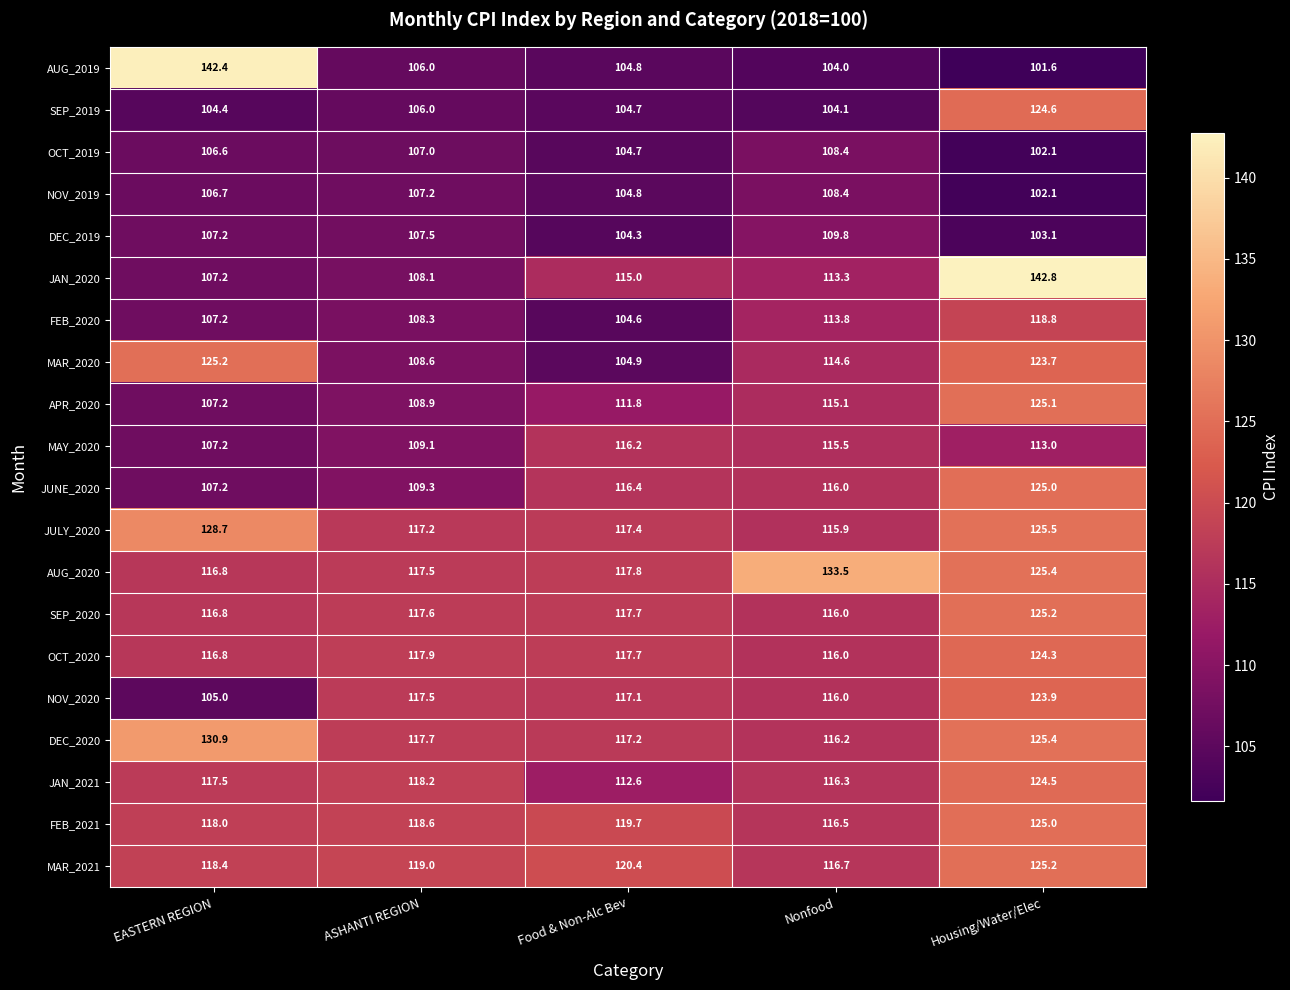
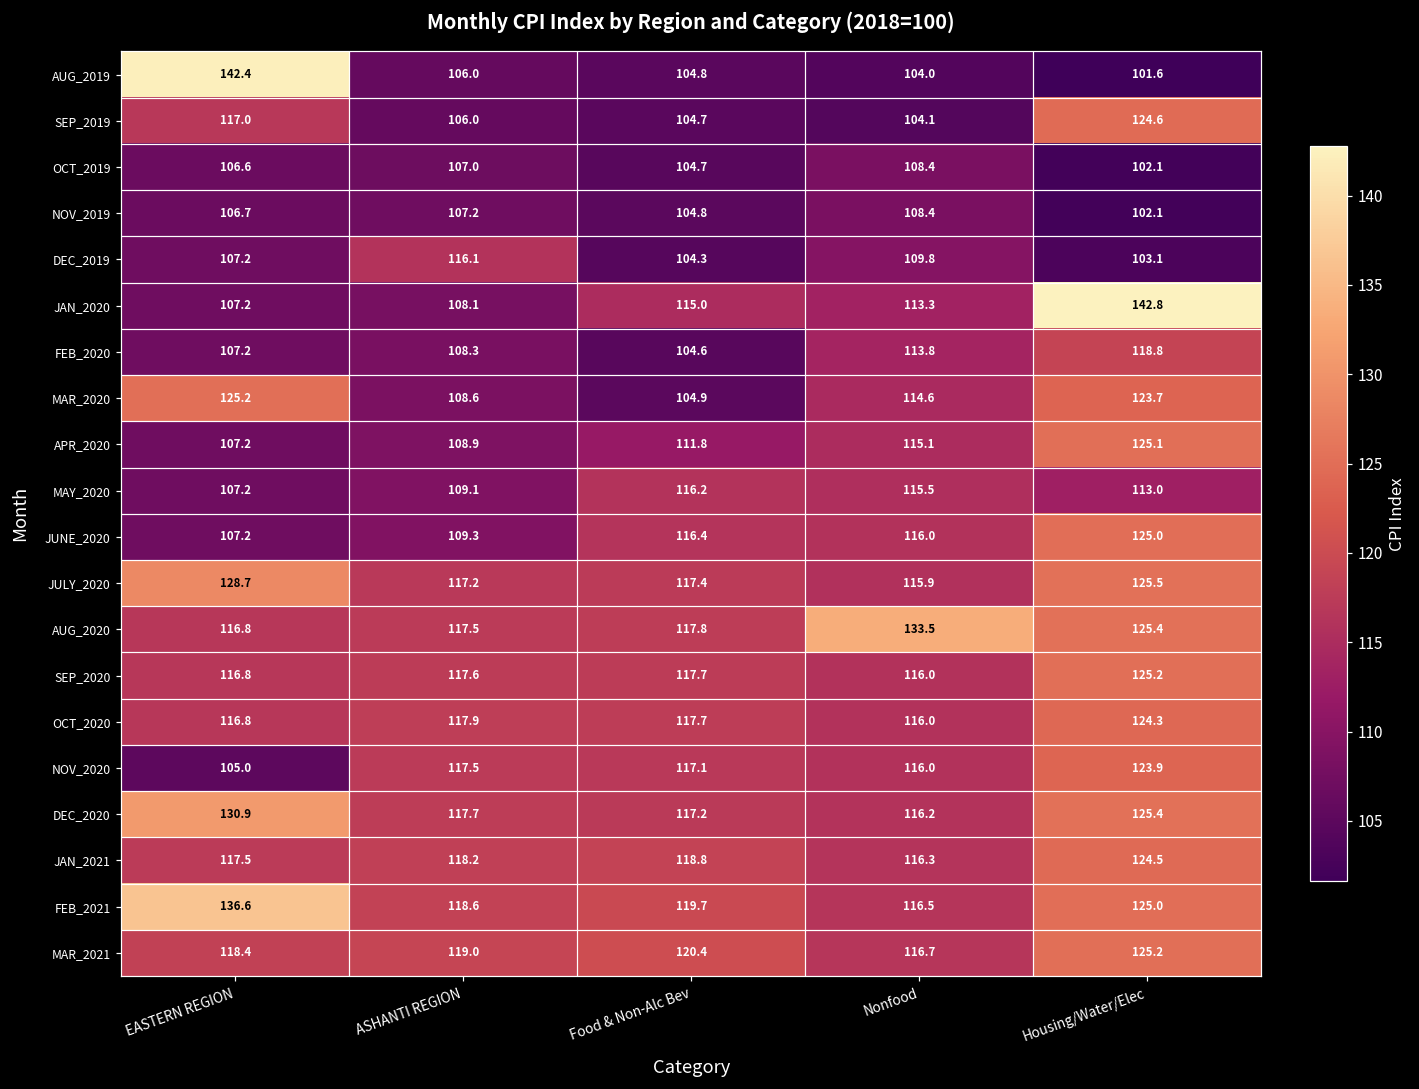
SEP_2019, EASTERN REGION: 104.4 -> 117.0
DEC_2019, ASHANTI REGION: 107.5 -> 116.1
JAN_2021, Food & Non-Alc Bev: 112.6 -> 118.8
FEB_2021, EASTERN REGION: 118.0 -> 136.6
